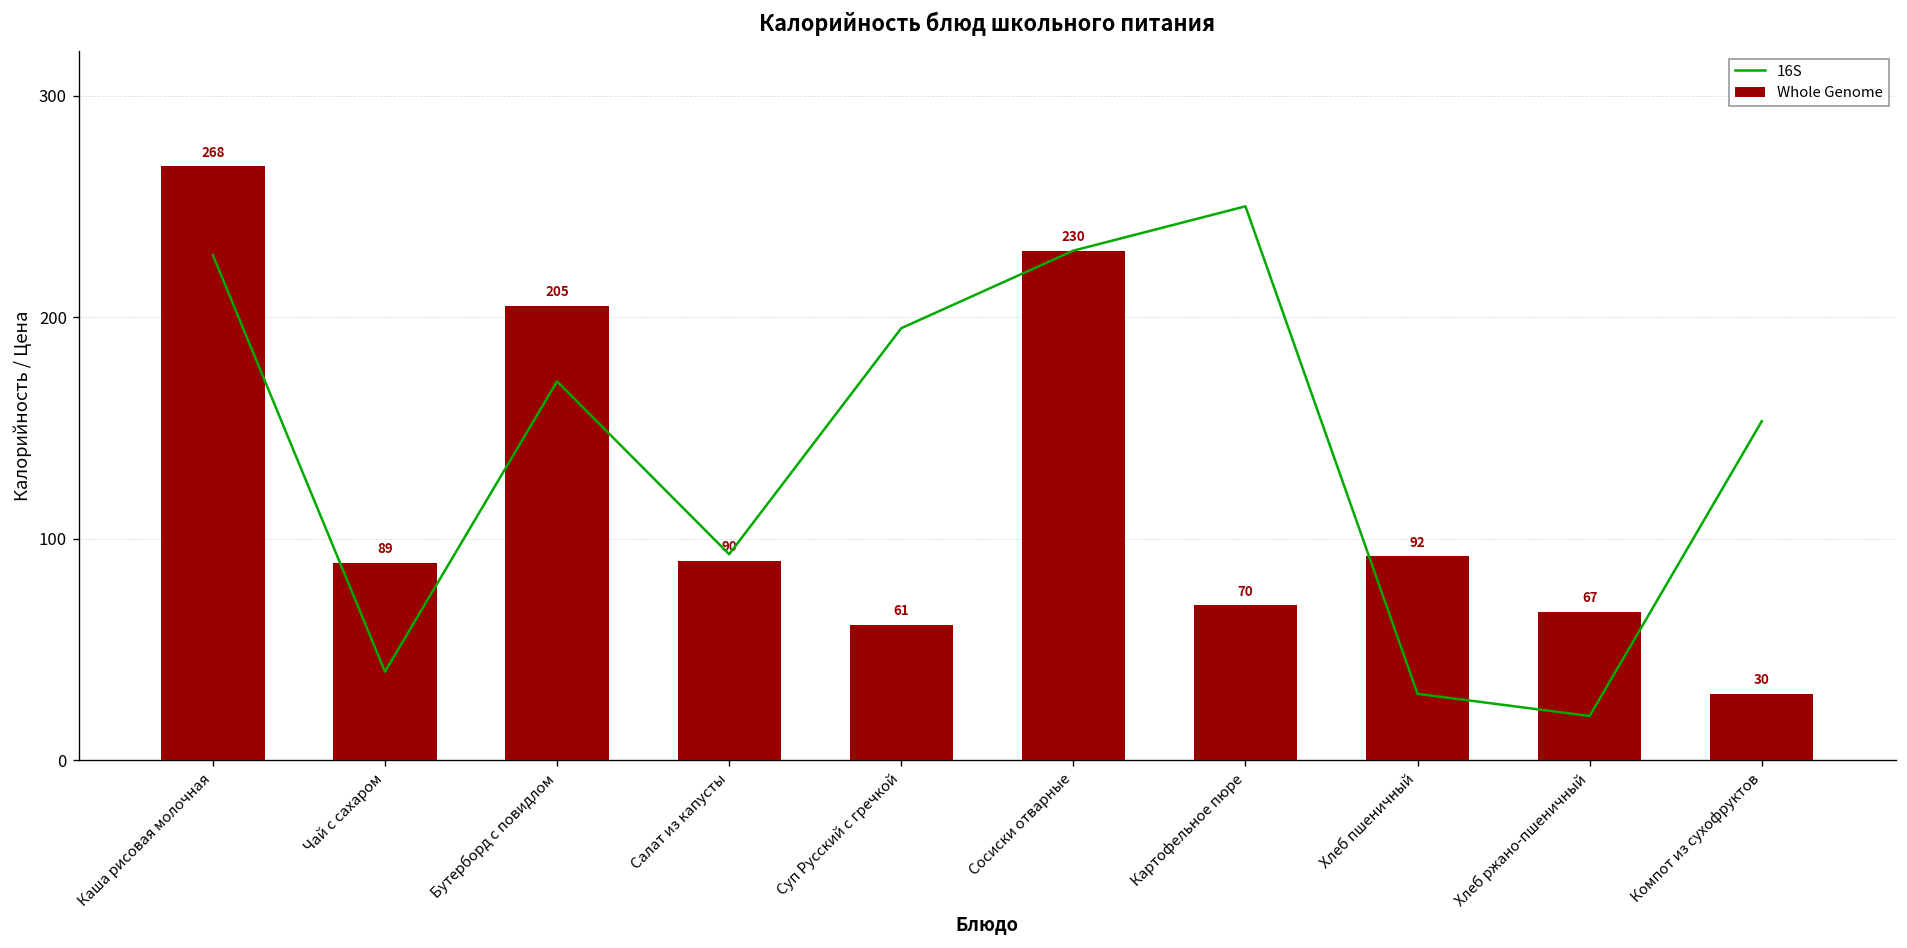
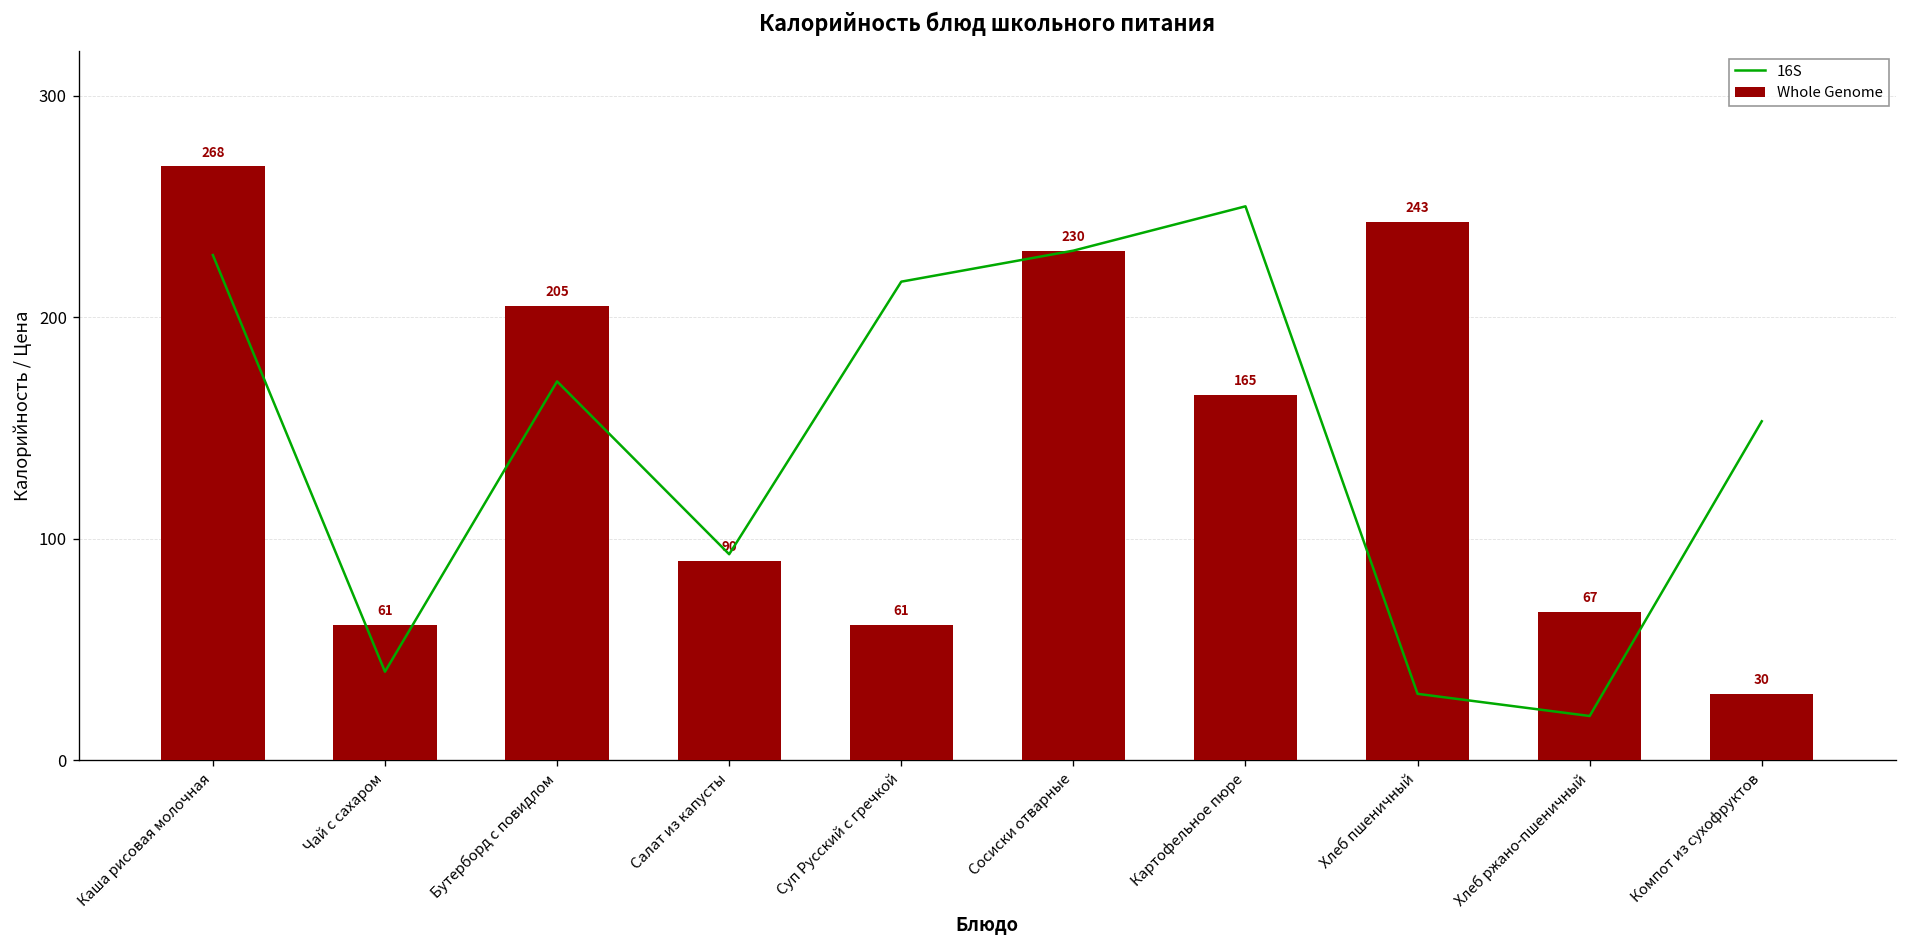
Whole Genome, Чай с сахаром: 89 -> 61
16S, Суп Русский с гречкой: 195 -> 216
Whole Genome, Картофельное пюре: 70 -> 165
Whole Genome, Хлеб пшеничный: 92 -> 243
